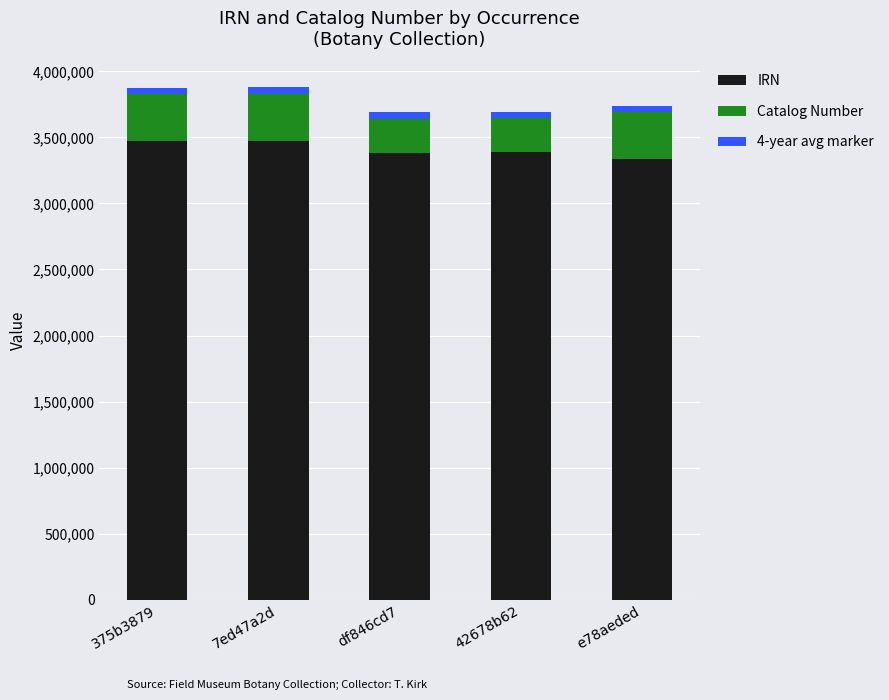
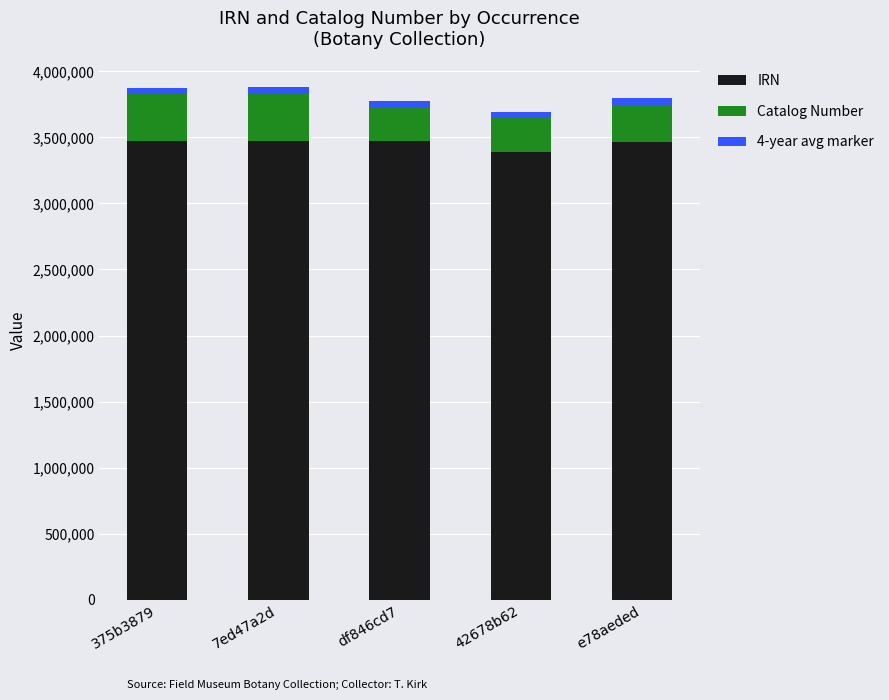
IRN, df846cd7: 3,380,000 -> 3,470,000
IRN, e78aeded: 3,330,000 -> 3,470,000
Catalog Number, e78aeded: 360,000 -> 280,000
